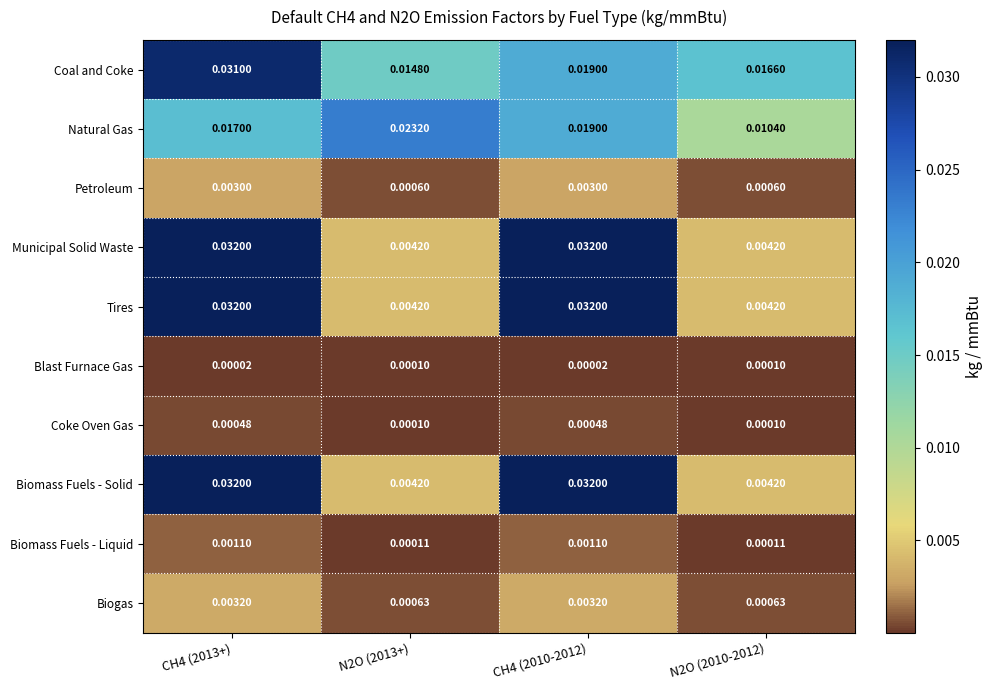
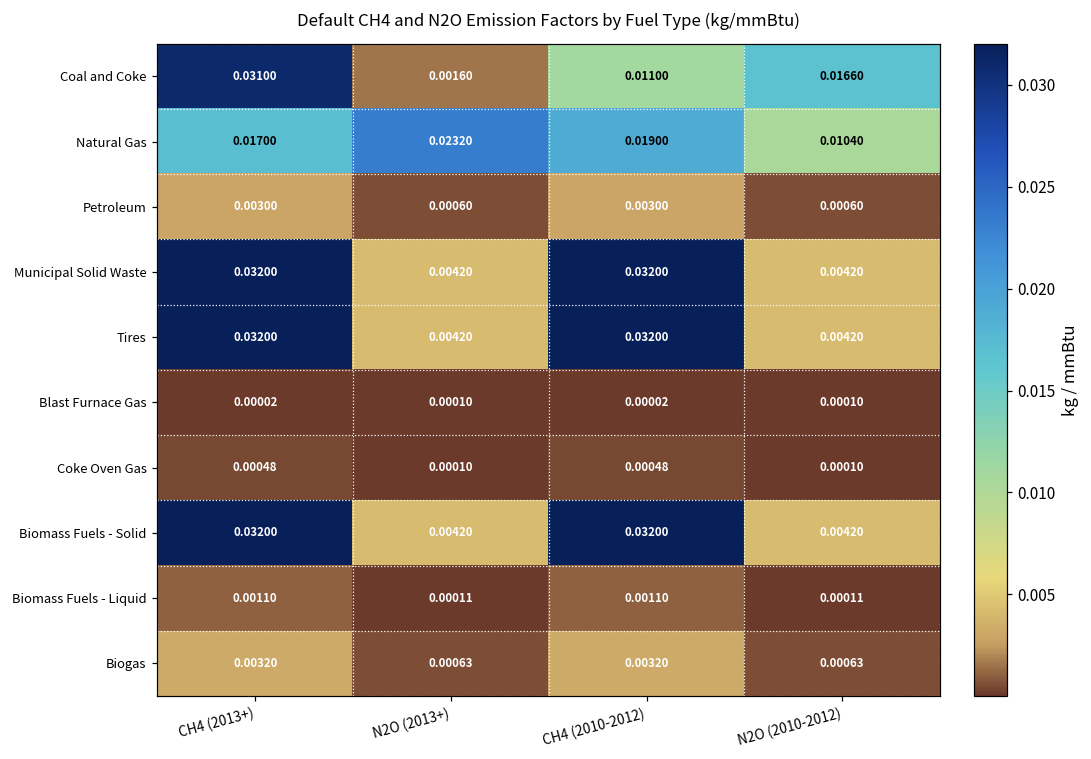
Coal and Coke, N2O (2013+): 0.01480 -> 0.00160
Coal and Coke, CH4 (2010-2012): 0.01900 -> 0.01100
